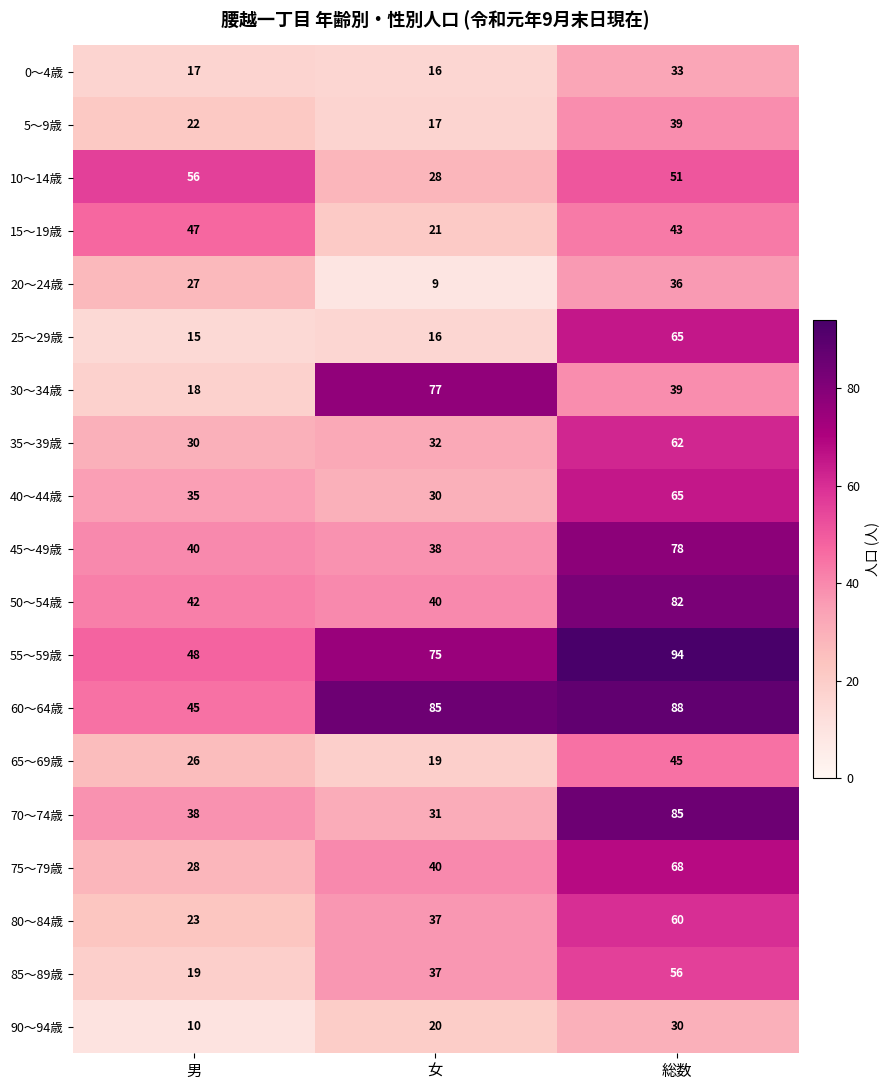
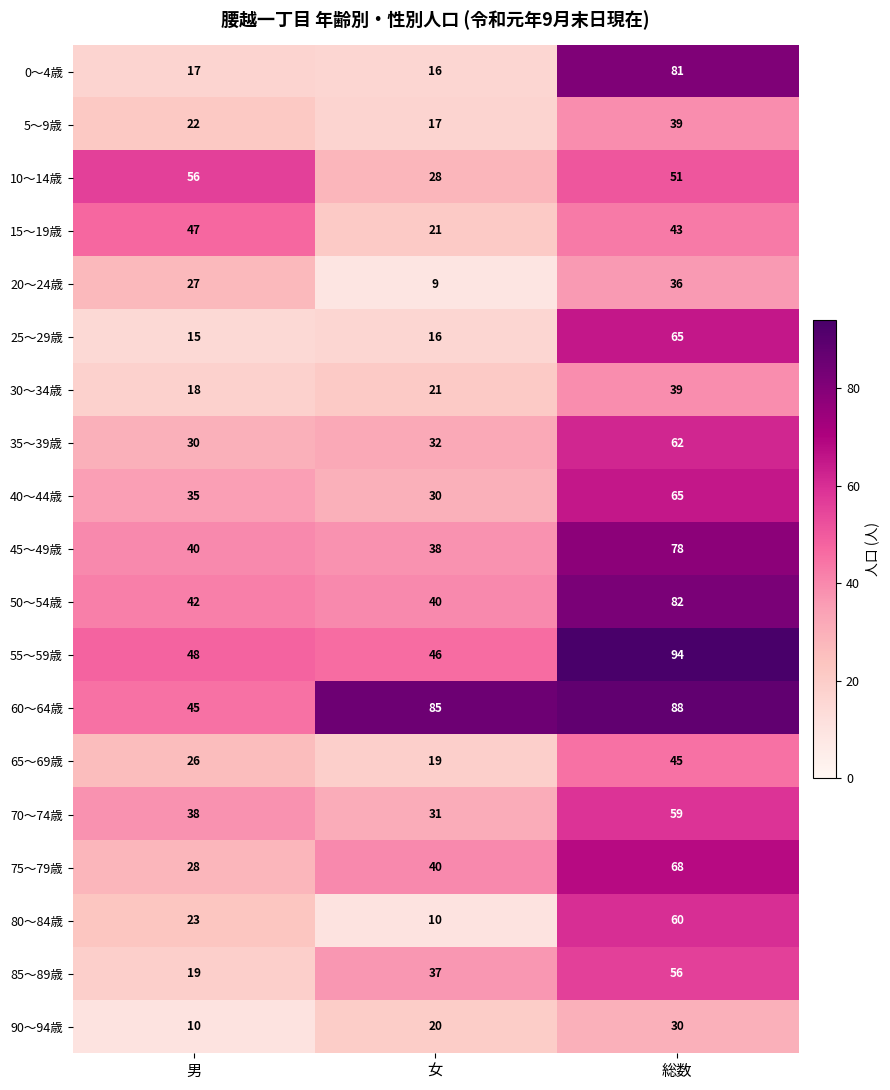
0～4歳, 総数: 33 -> 81
30～34歳, 女: 77 -> 21
55～59歳, 女: 75 -> 46
70～74歳, 総数: 85 -> 59
80～84歳, 女: 37 -> 10
